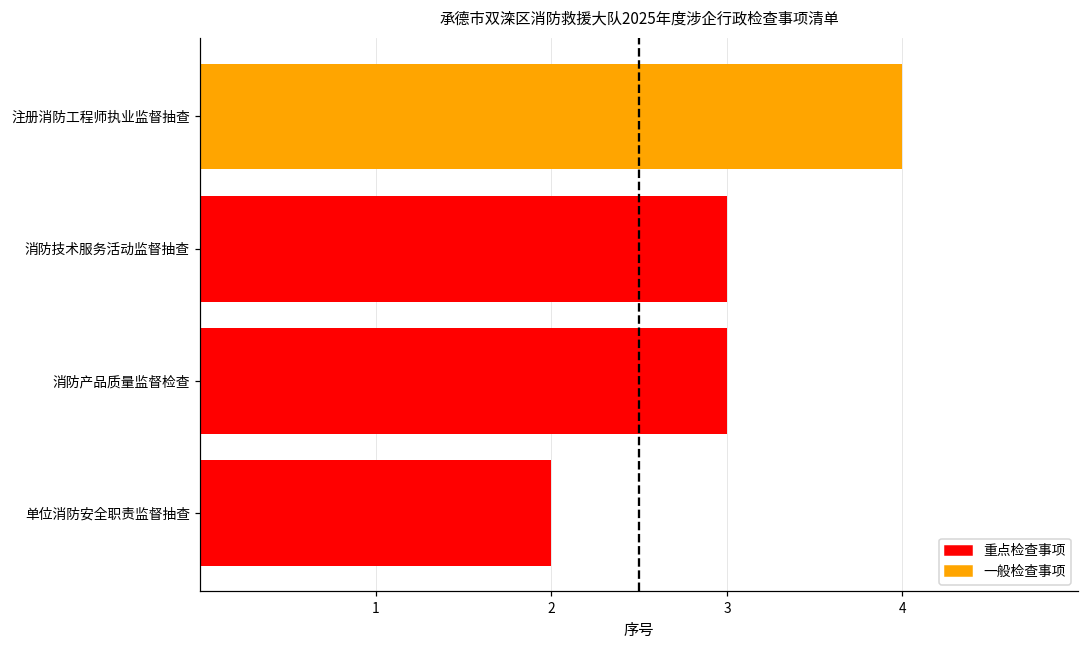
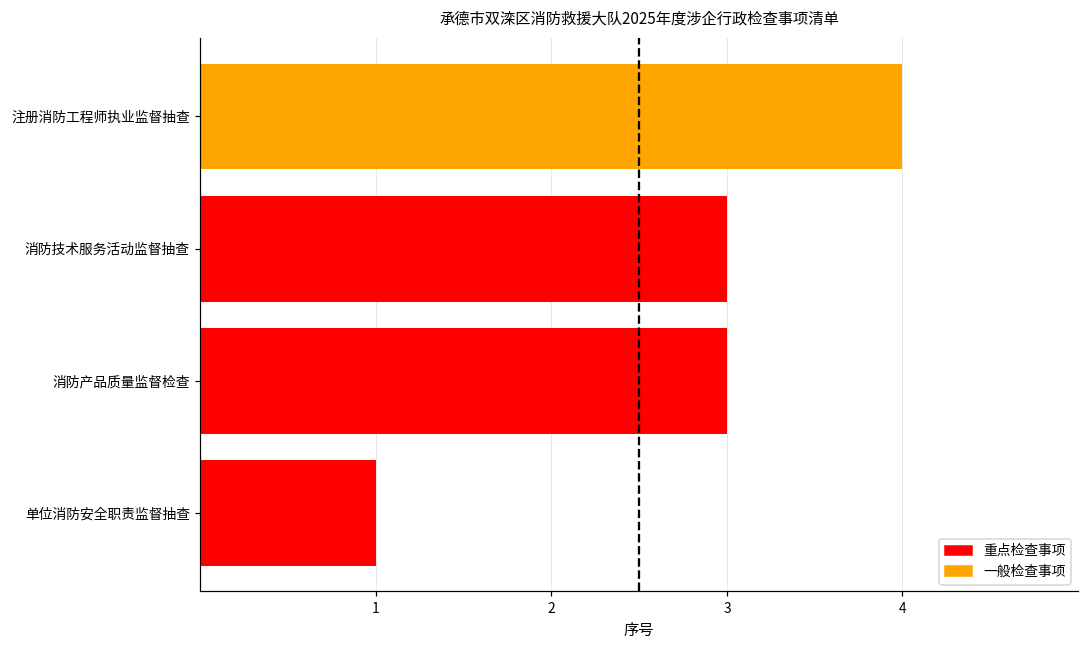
单位消防安全职责监督抽查: 2 -> 1
